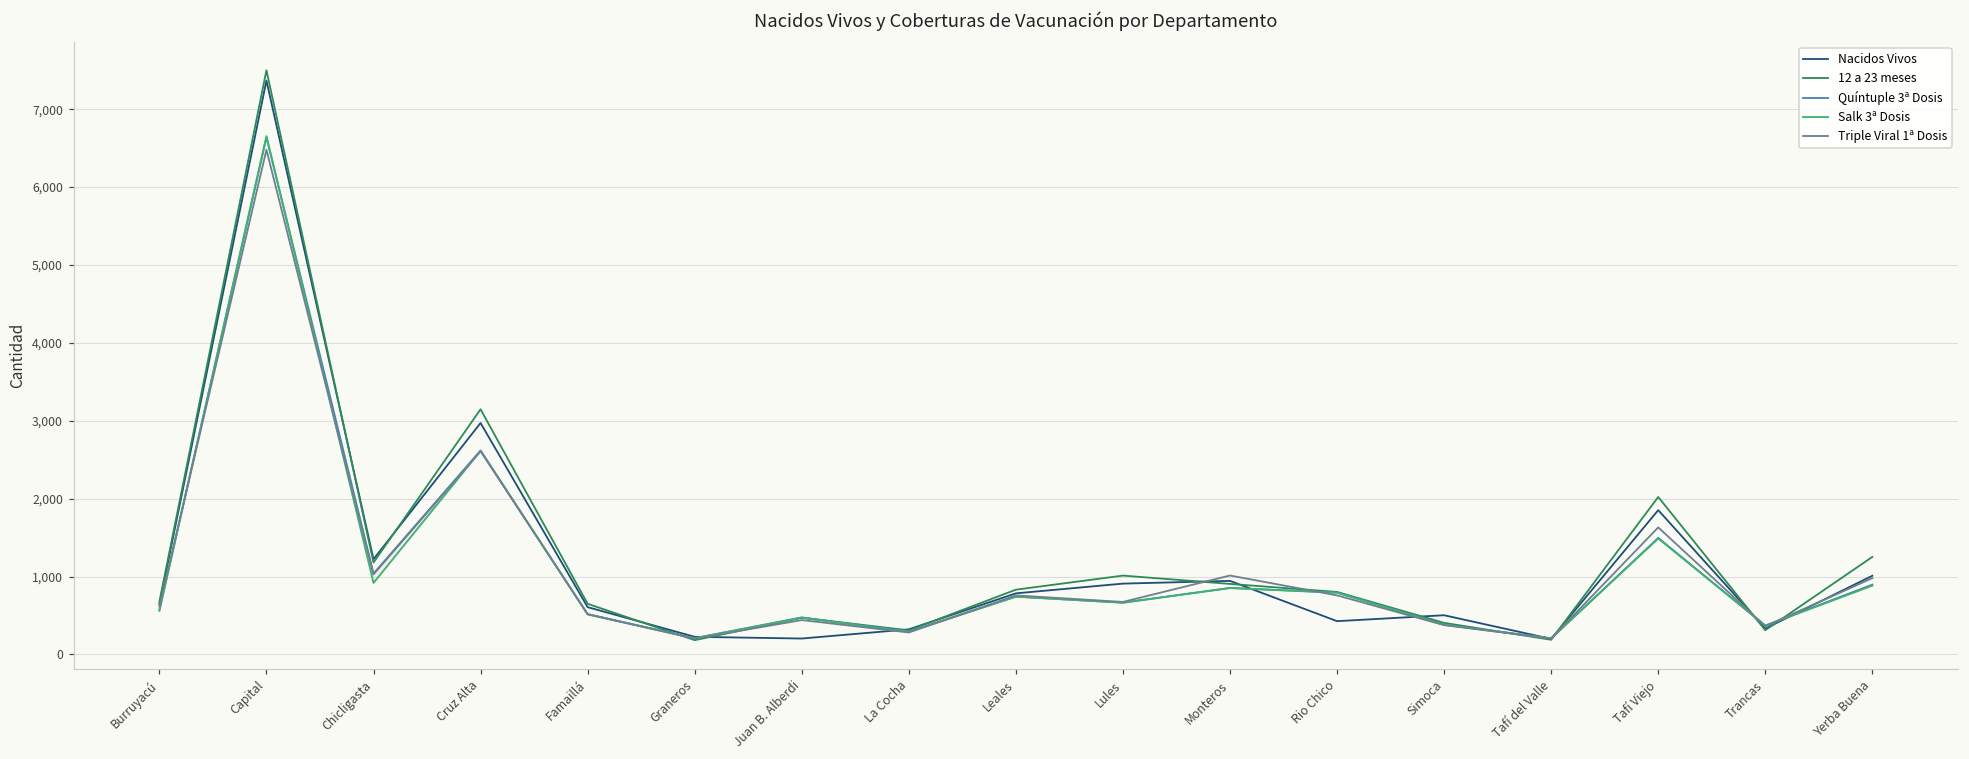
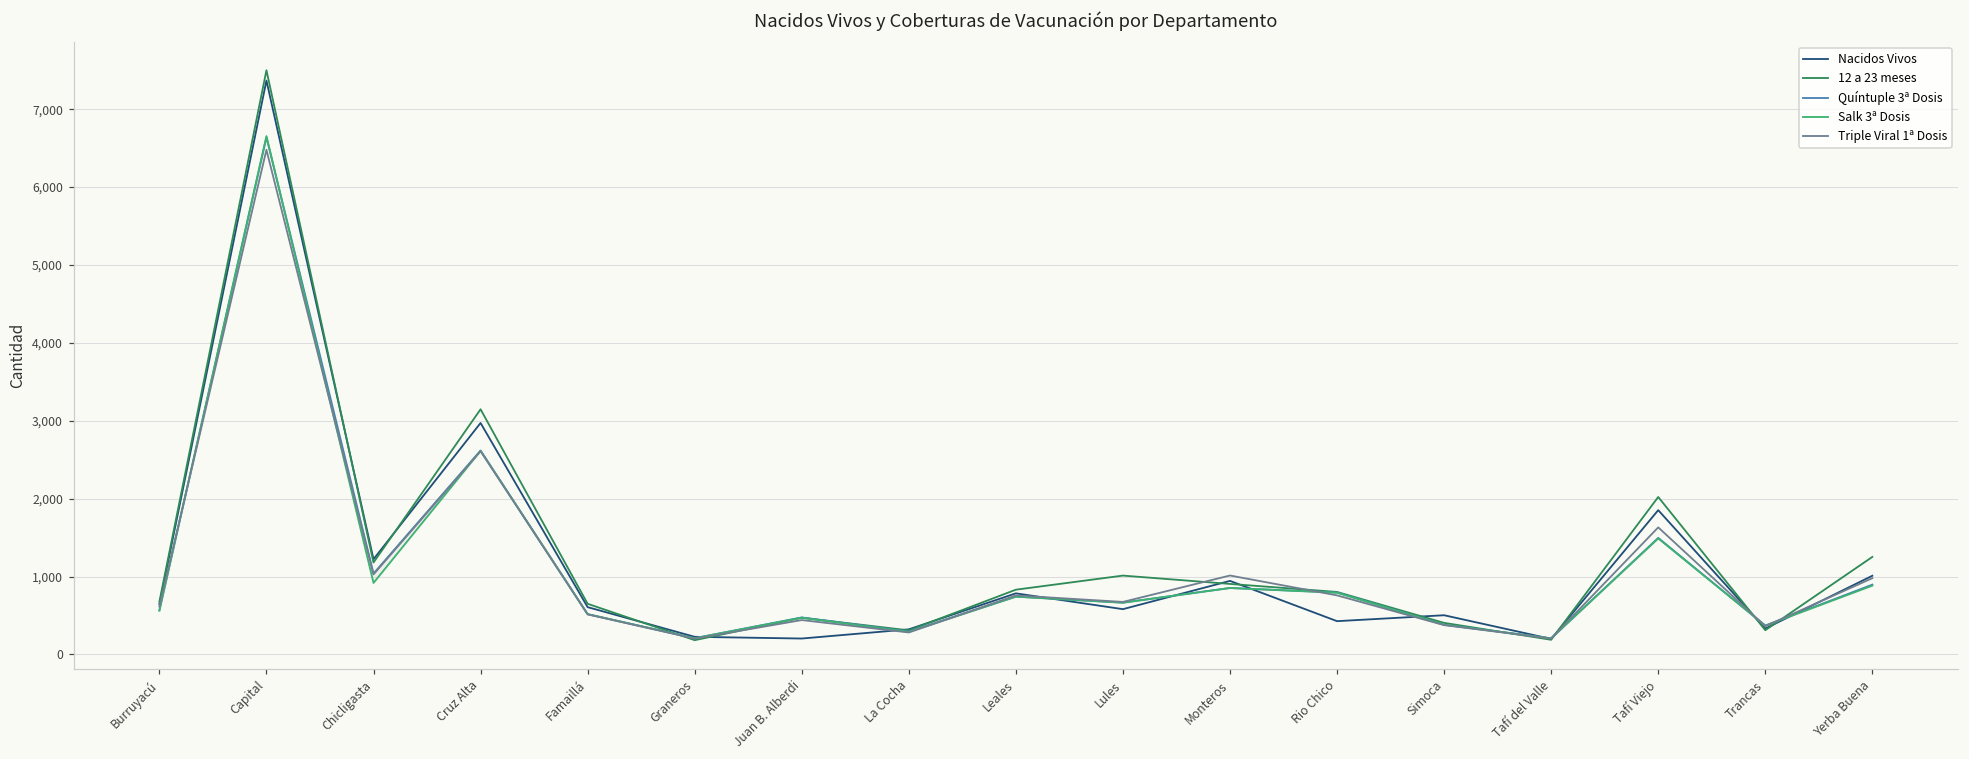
Nacidos Vivos, Lules: 900 -> 600
